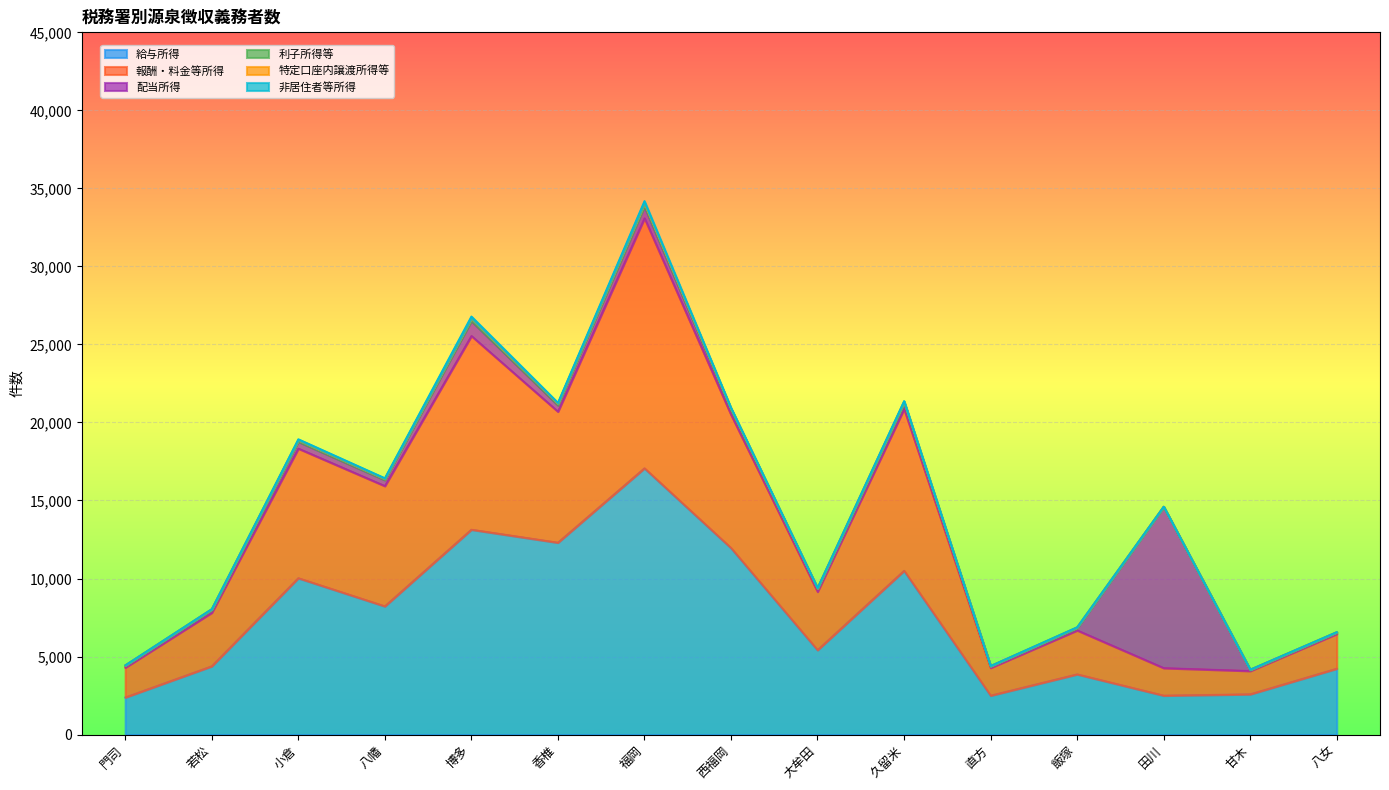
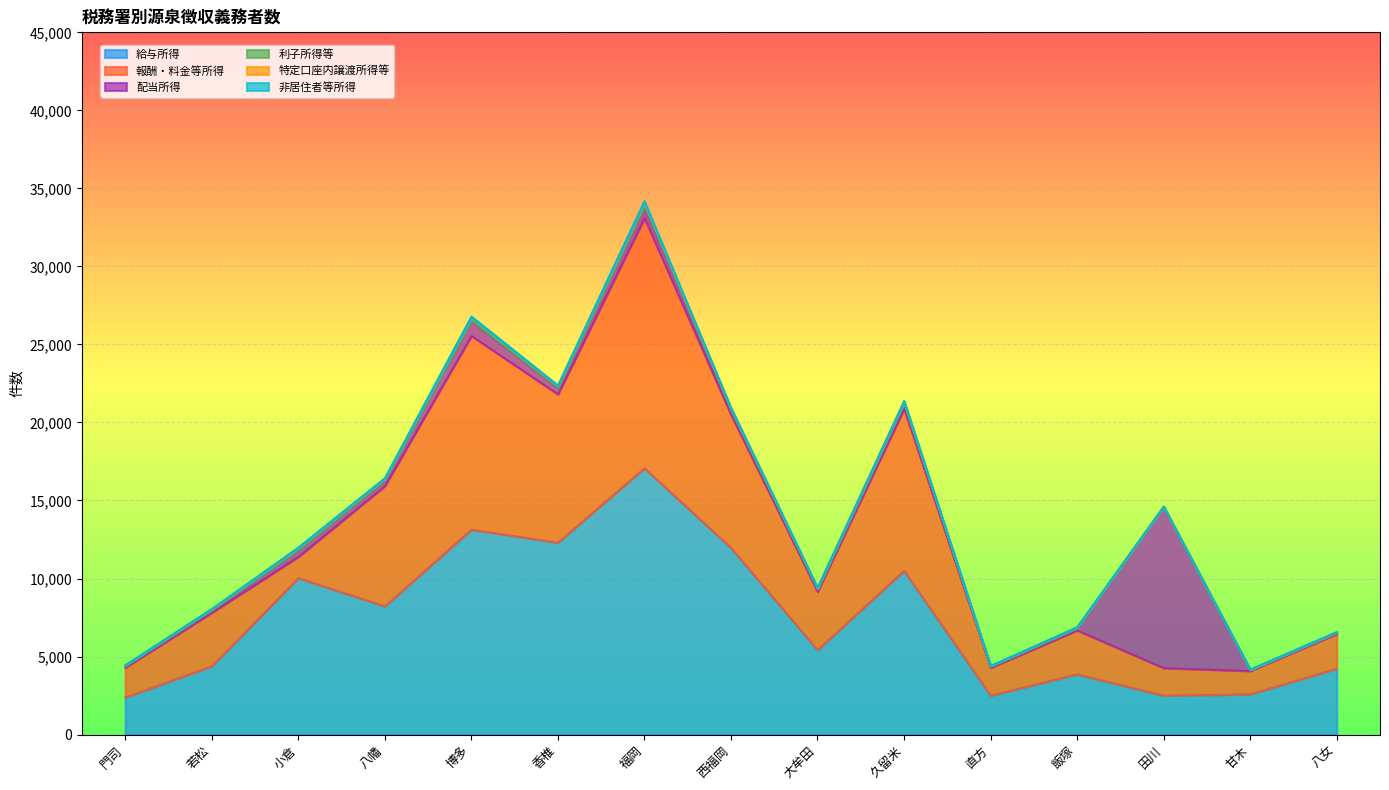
報酬・料金等所得, 小倉: 8,300 -> 1,400
報酬・料金等所得, 香椎: 8,400 -> 9,500
